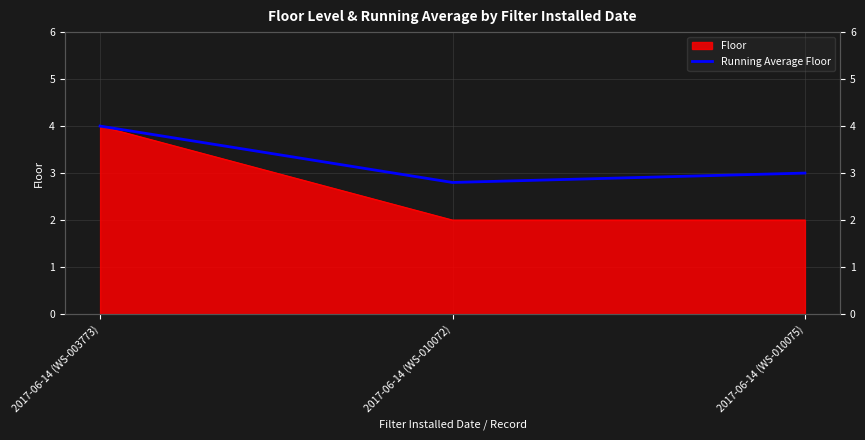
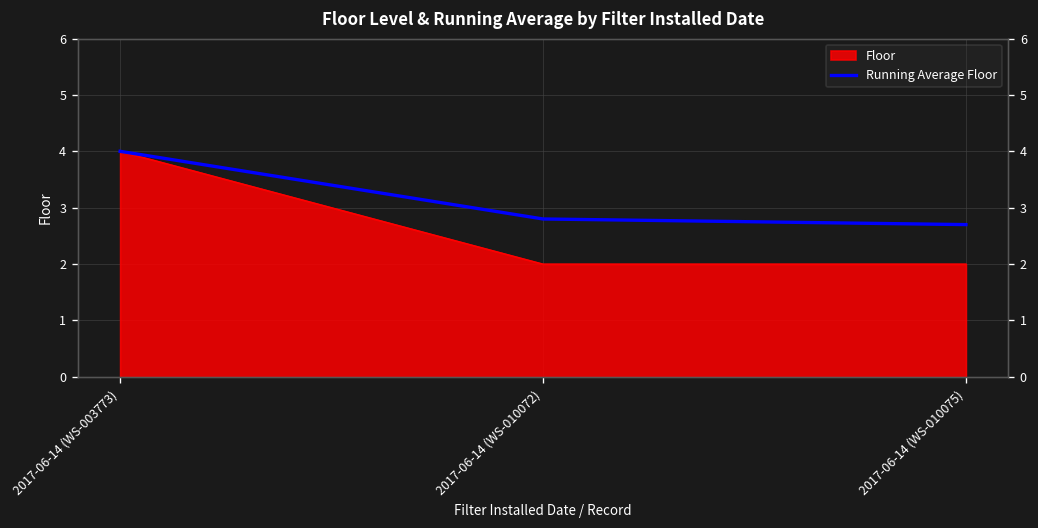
Running Average Floor, 2017-06-14 (WS-010075): 3.0 -> 2.7
